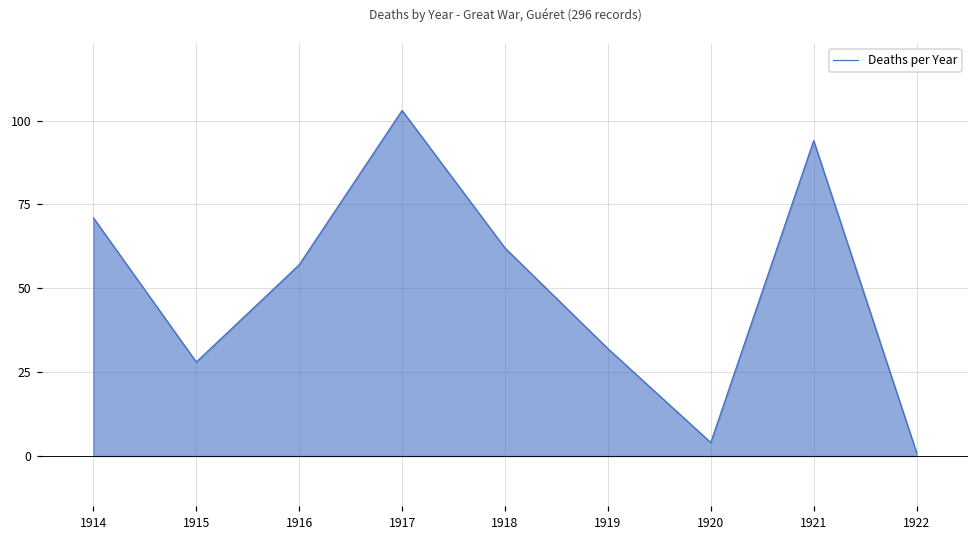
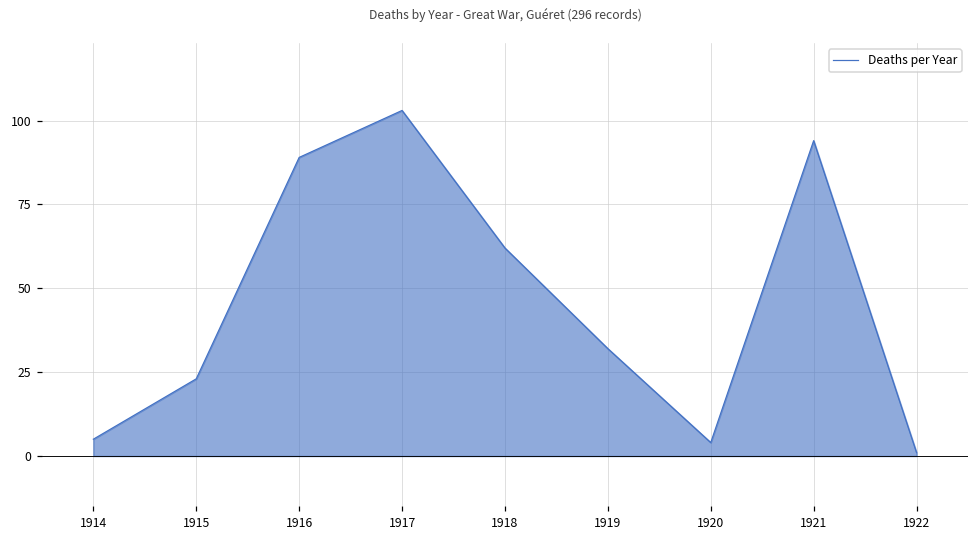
1914: 71 -> 5
1915: 28 -> 23
1916: 57 -> 89
